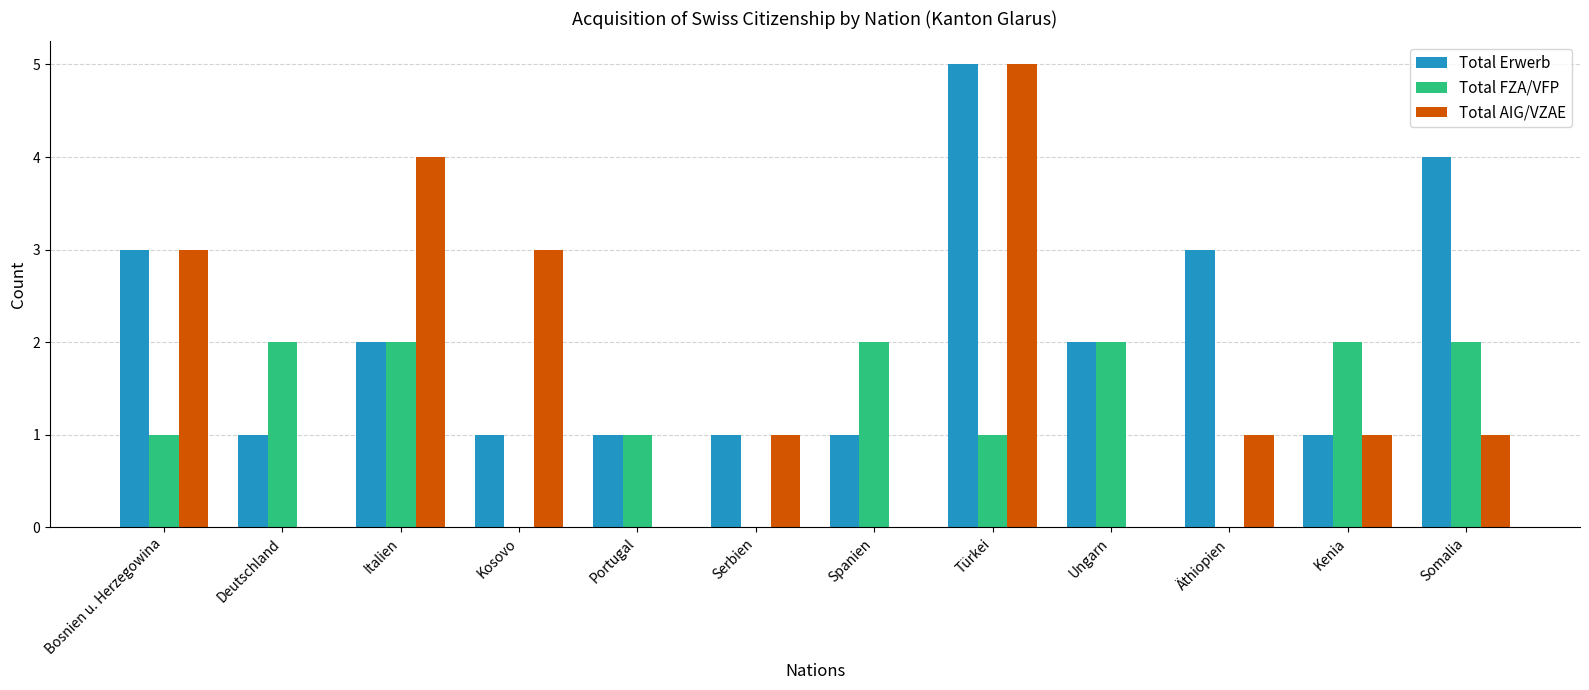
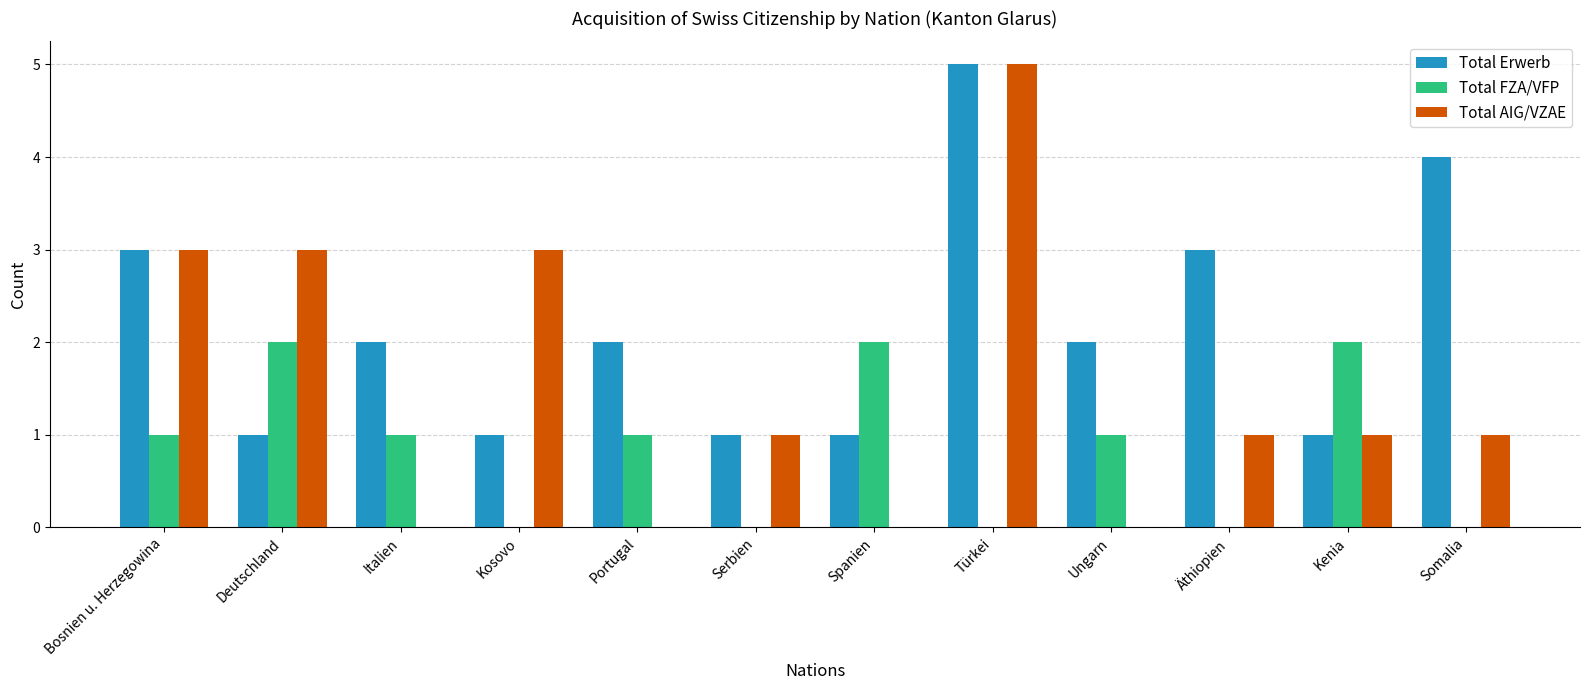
Total AIG/VZAE, Deutschland: 0 -> 3
Total FZA/VFP, Italien: 2 -> 1
Total AIG/VZAE, Italien: 4 -> 0
Total Erwerb, Portugal: 1 -> 2
Total FZA/VFP, Türkei: 1 -> 0
Total FZA/VFP, Ungarn: 2 -> 1
Total FZA/VFP, Somalia: 2 -> 0
